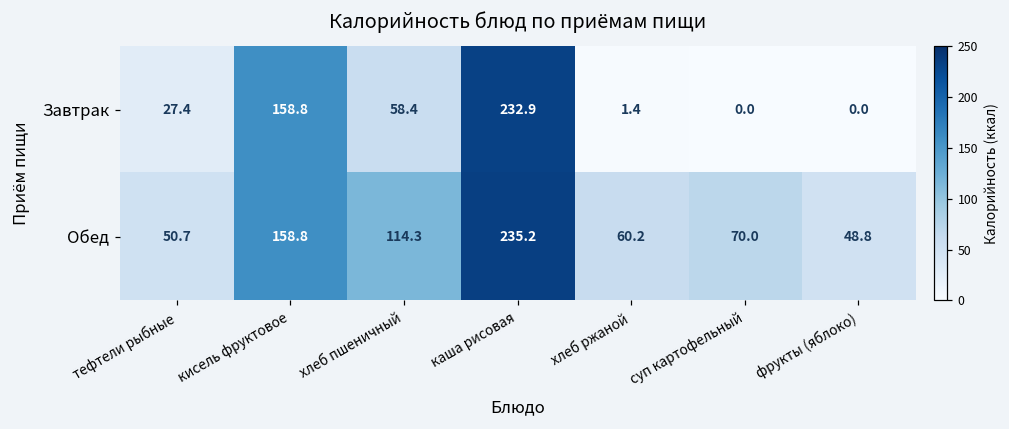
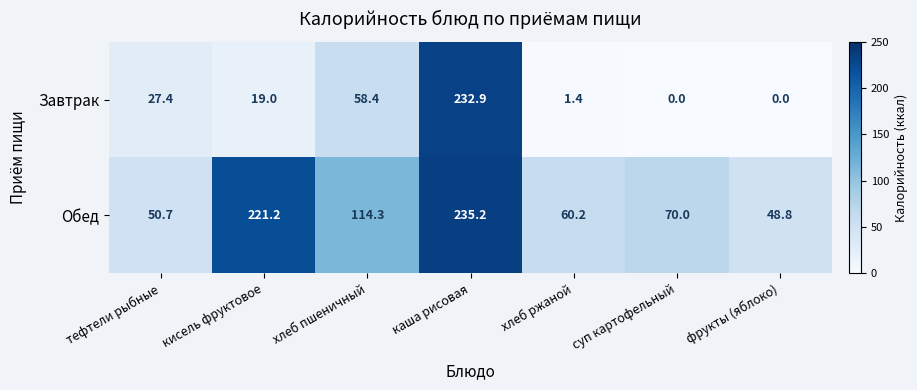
Завтрак, кисель фруктовое: 158.8 -> 19.0
Обед, кисель фруктовое: 158.8 -> 221.2
